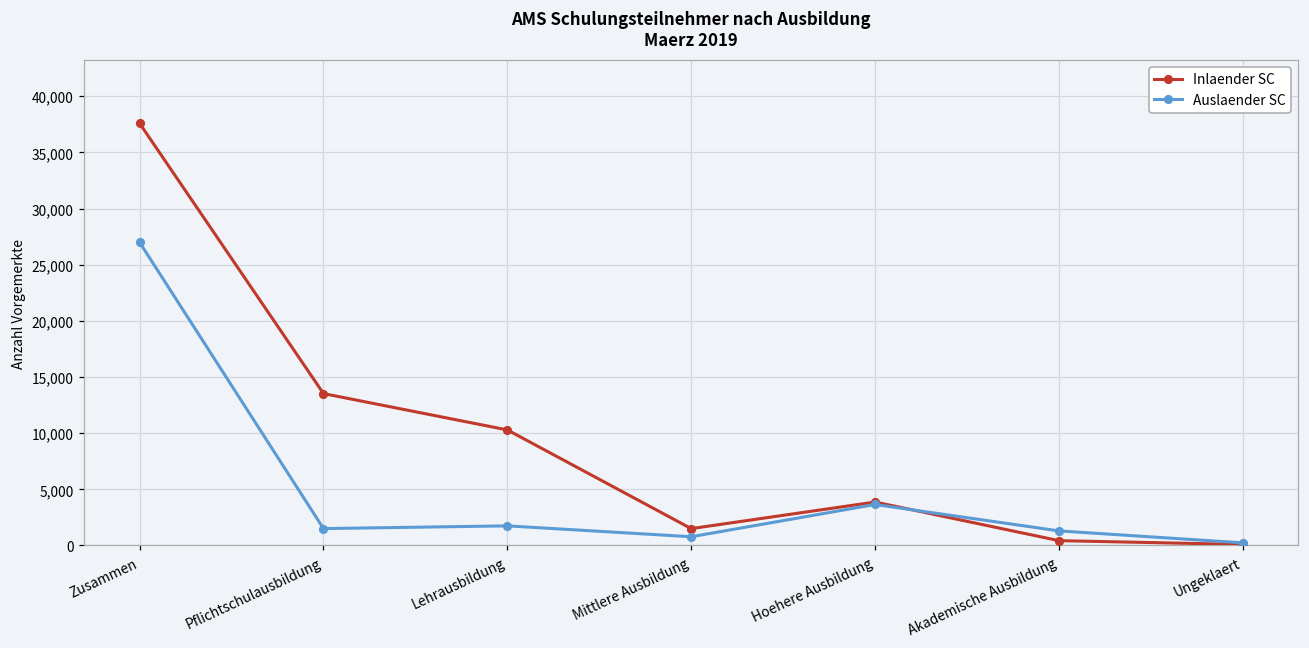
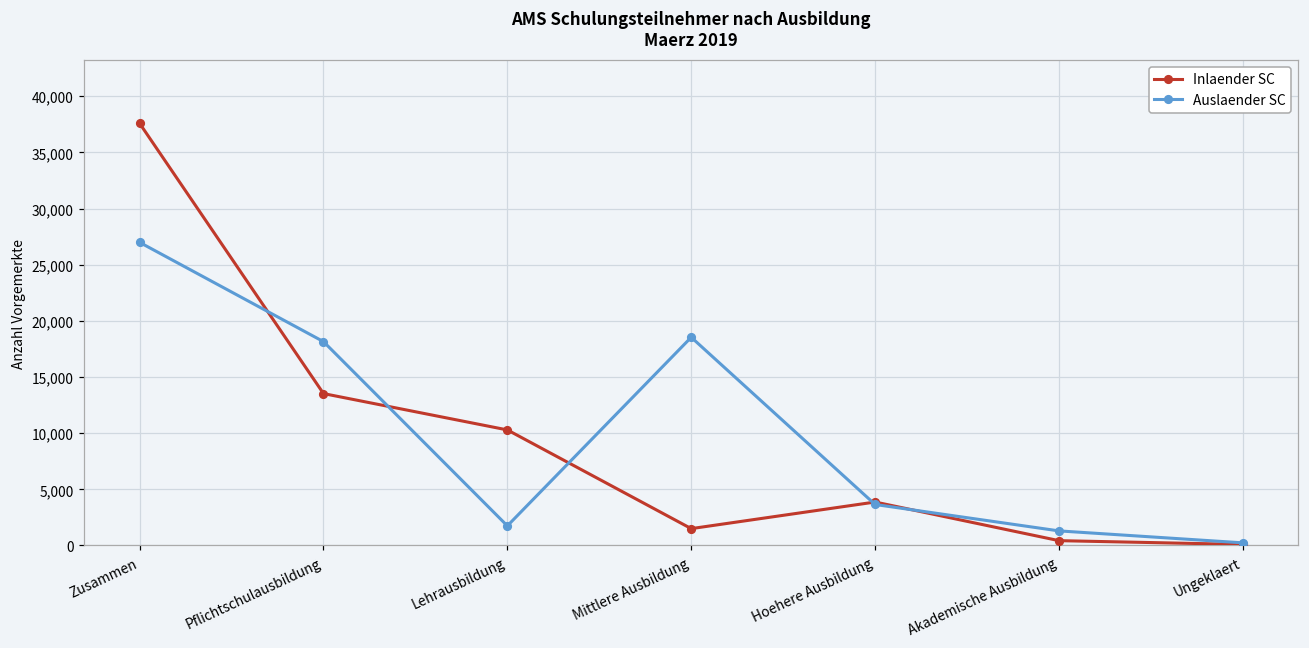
Auslaender SC, Pflichtschulausbildung: 1,500 -> 18,100
Auslaender SC, Mittlere Ausbildung: 800 -> 18,500
